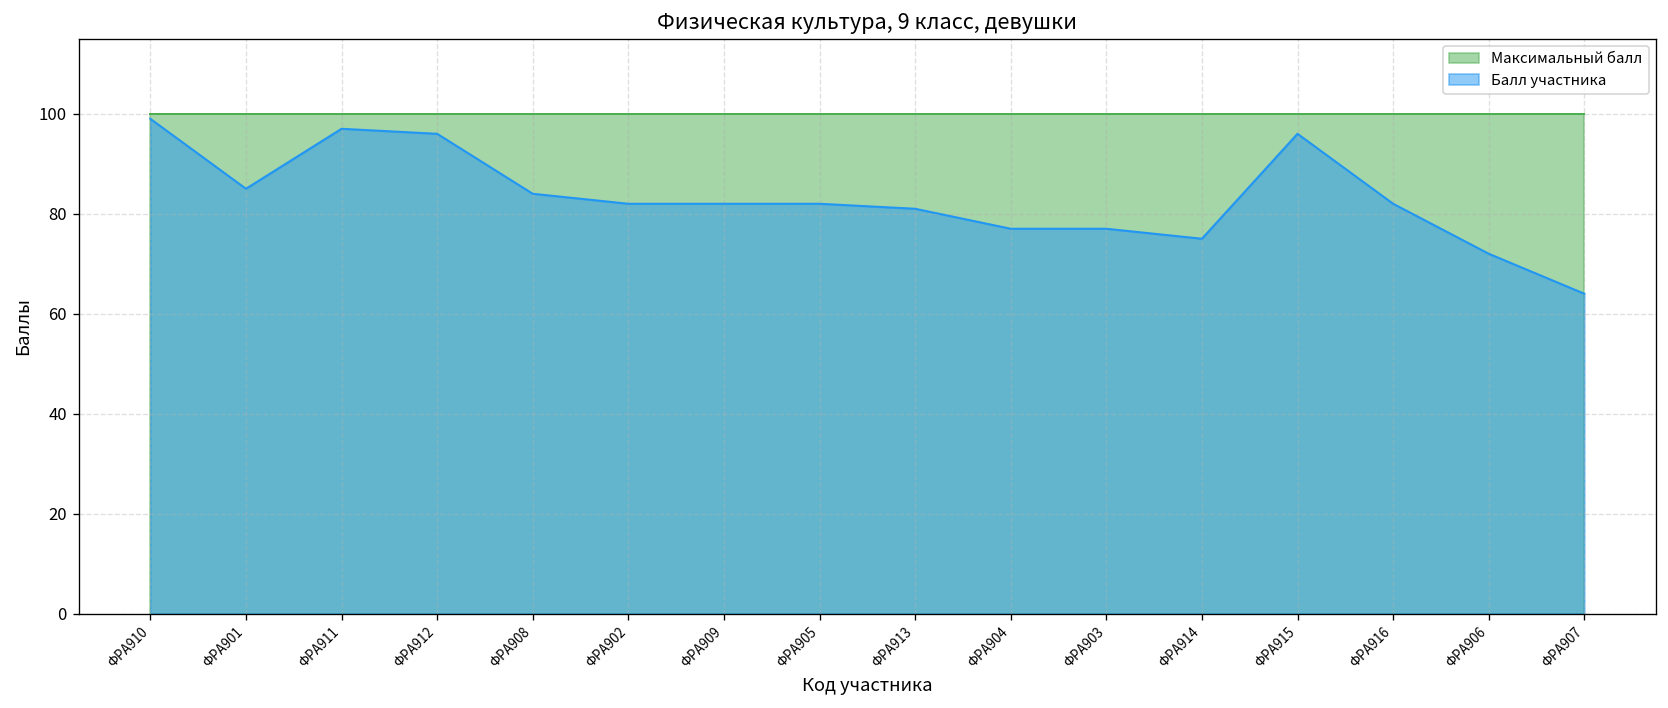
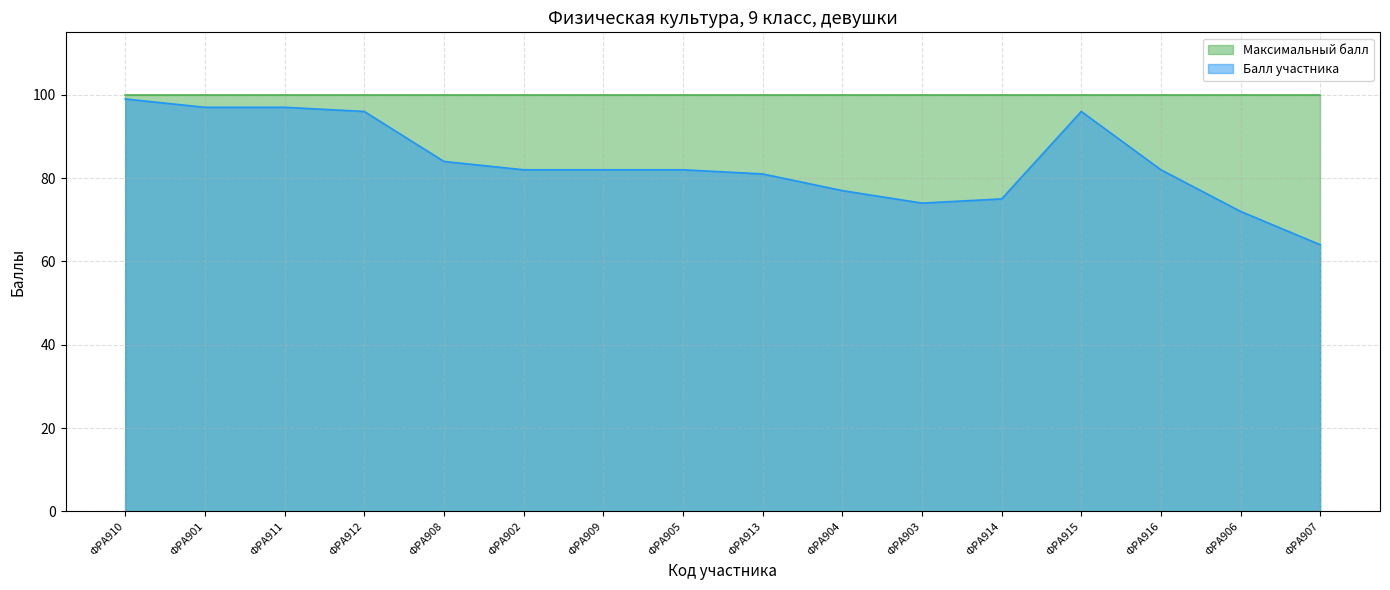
Балл участника, ФРА901: 85 -> 97
Балл участника, ФРА903: 77 -> 74
